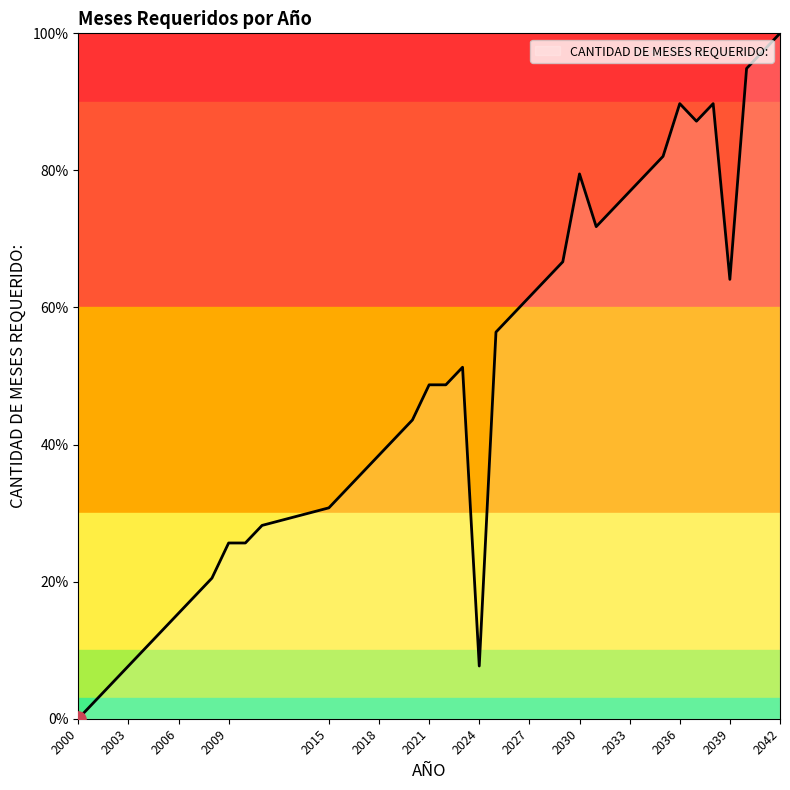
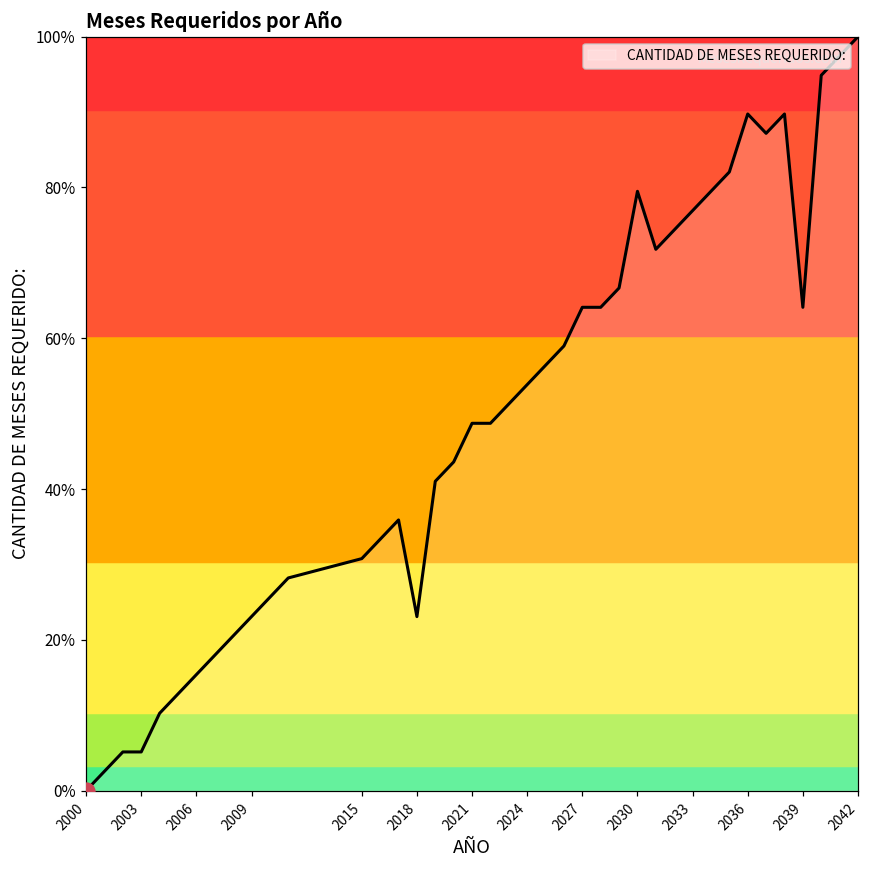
CANTIDAD DE MESES REQUERIDO:, 2003: 8% -> 5%
CANTIDAD DE MESES REQUERIDO:, 2009: 26% -> 23%
CANTIDAD DE MESES REQUERIDO:, 2018: 38% -> 23%
CANTIDAD DE MESES REQUERIDO:, 2024: 8% -> 54%
CANTIDAD DE MESES REQUERIDO:, 2027: 62% -> 64%
